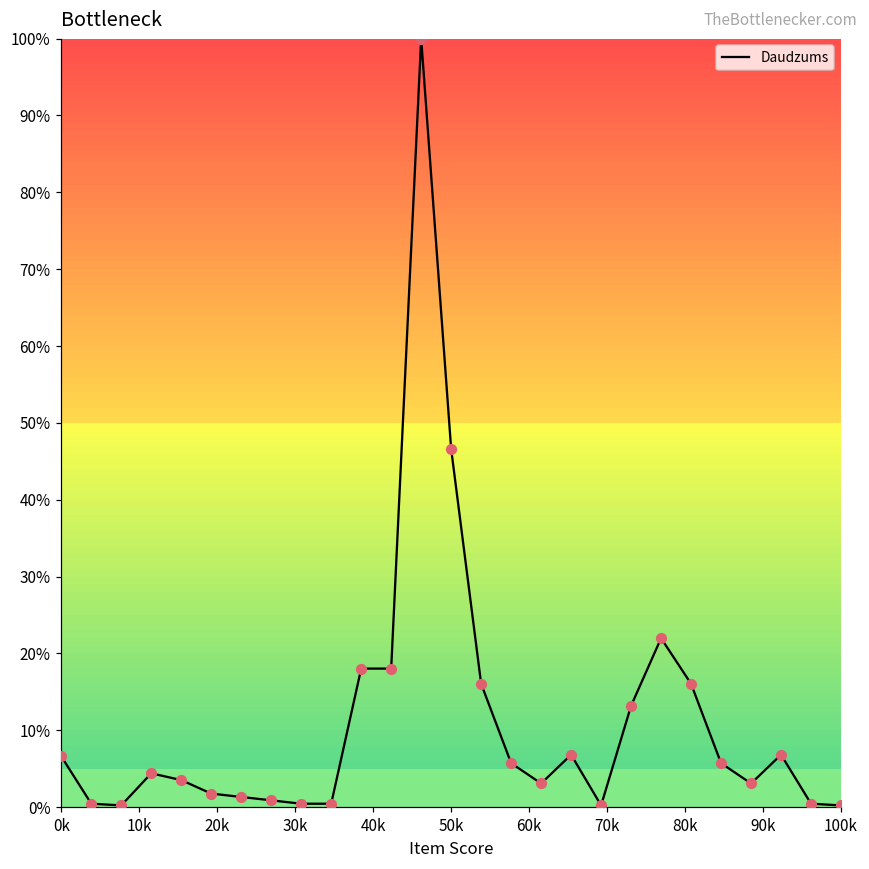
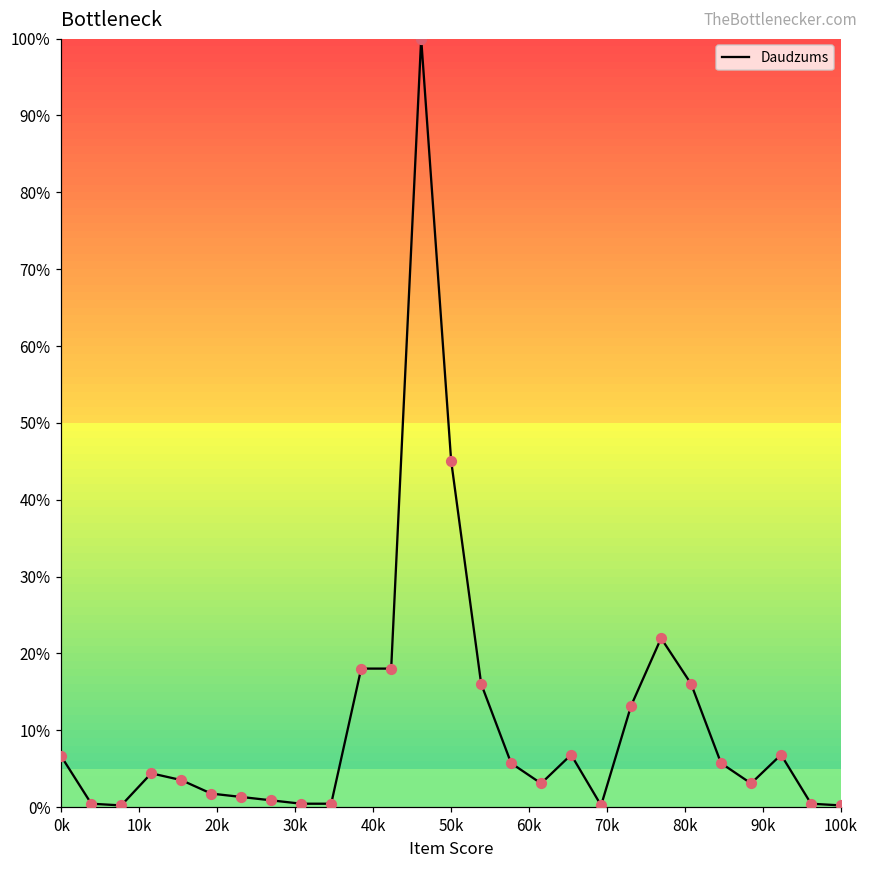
50k: 47% -> 45%
